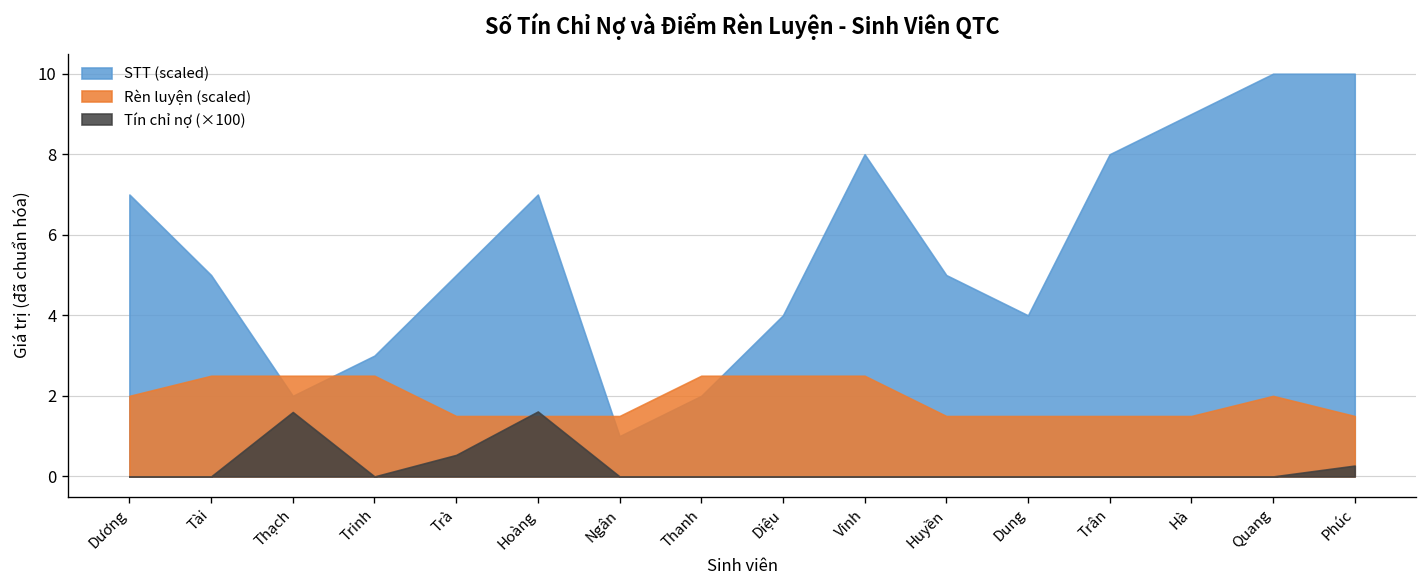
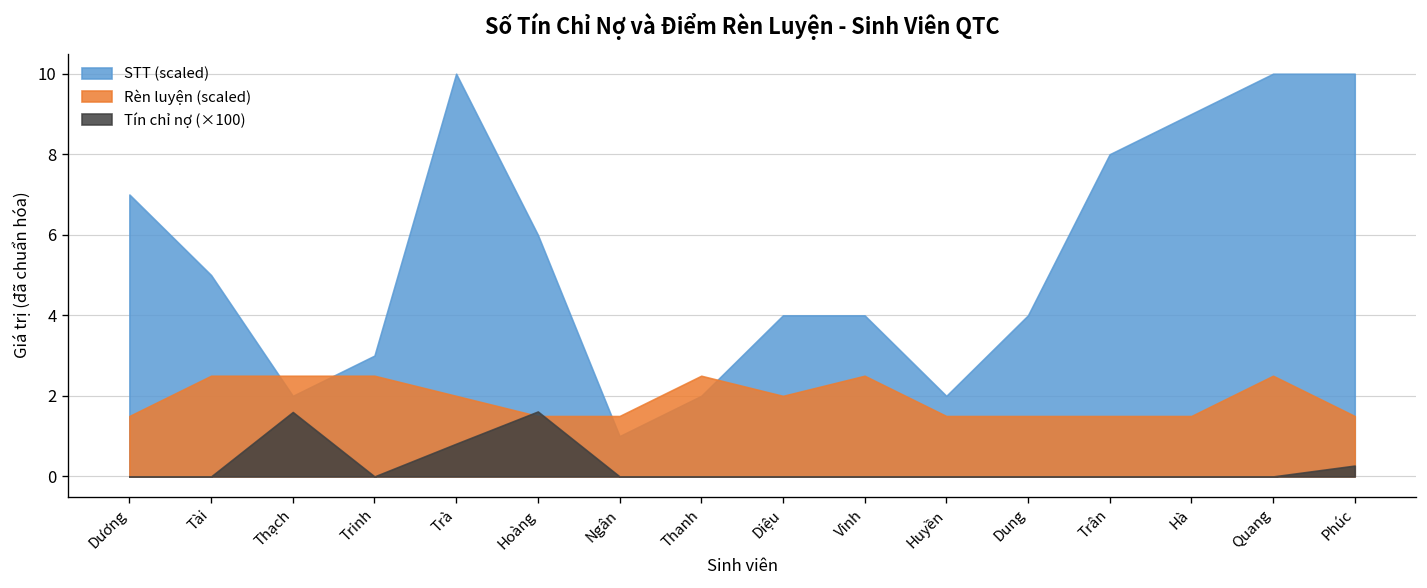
Rèn luyện (scaled), Dương: 2.0 -> 1.5
STT (scaled), Trà: 5 -> 10
Rèn luyện (scaled), Trà: 1.5 -> 2.0
Tín chỉ nợ (×100), Trà: 0.5 -> 0.8
STT (scaled), Hoàng: 7 -> 6
Rèn luyện (scaled), Diệu: 2.5 -> 2.0
STT (scaled), Vinh: 8 -> 4
STT (scaled), Huyền: 5 -> 2
Rèn luyện (scaled), Quang: 2.0 -> 2.5
